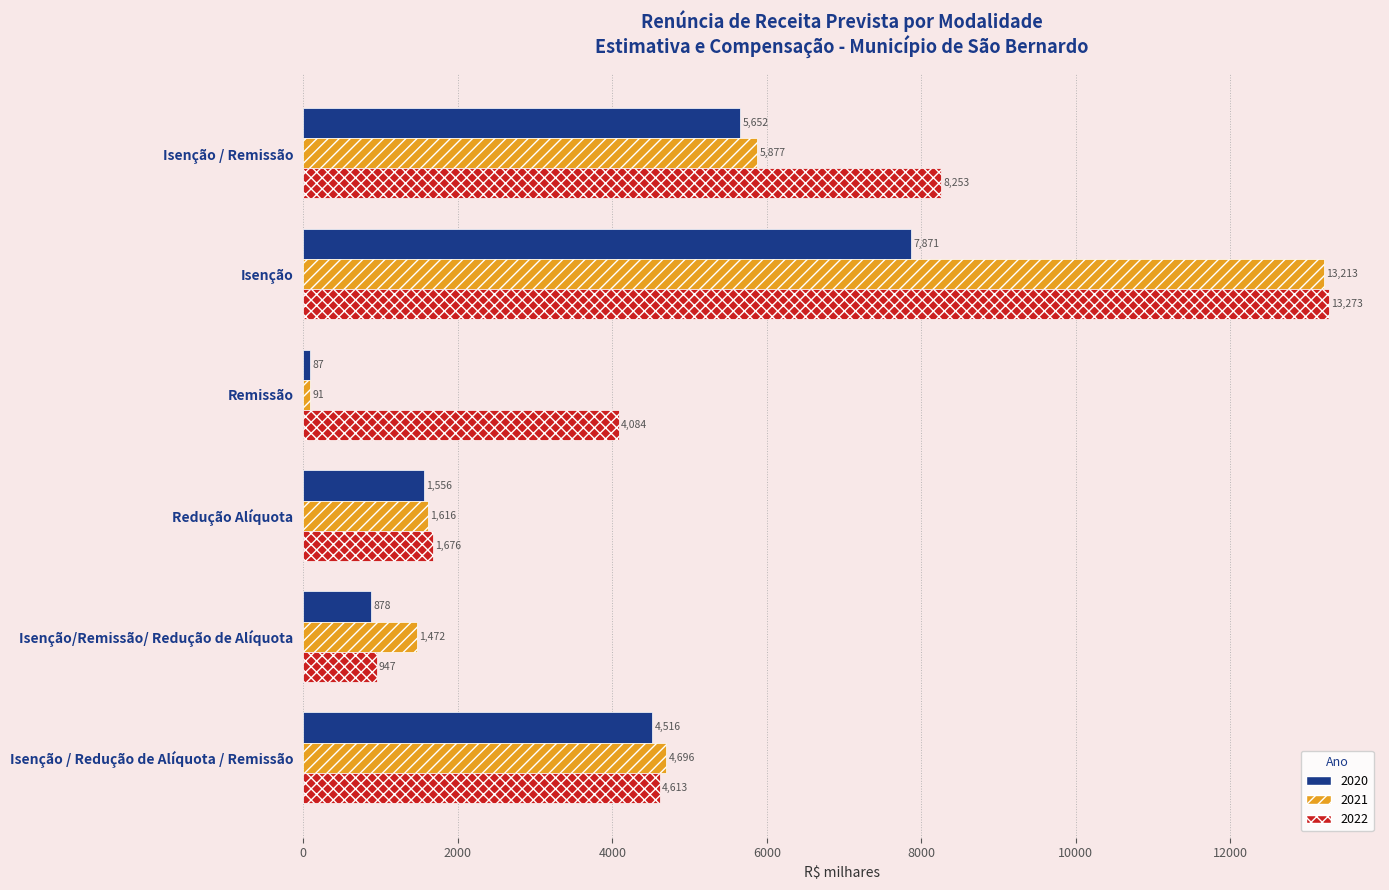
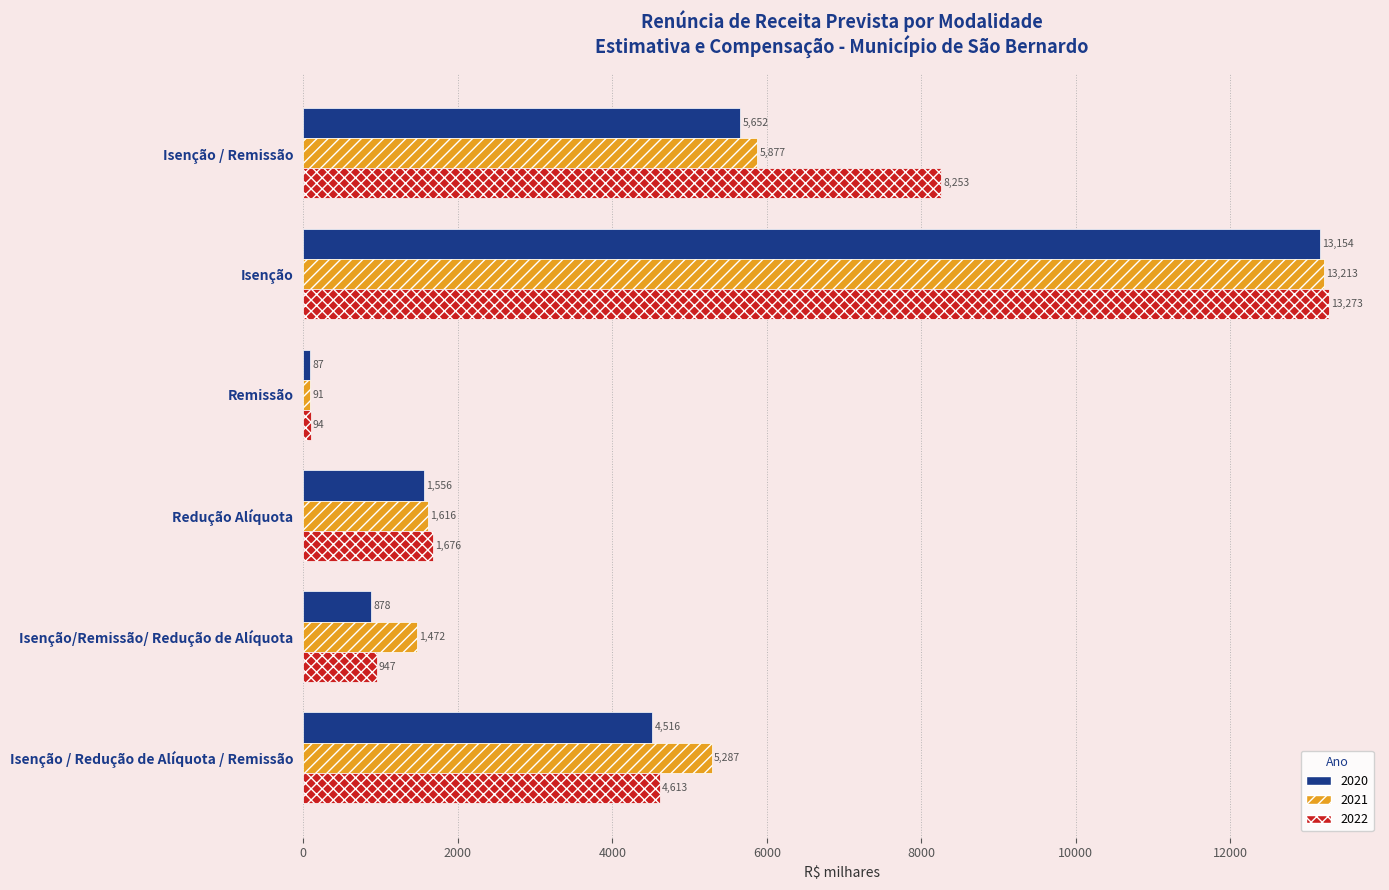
2020, Isenção: 7,871 -> 13,154
2022, Remissão: 4,084 -> 94
2021, Isenção / Redução de Alíquota / Remissão: 4,696 -> 5,287
